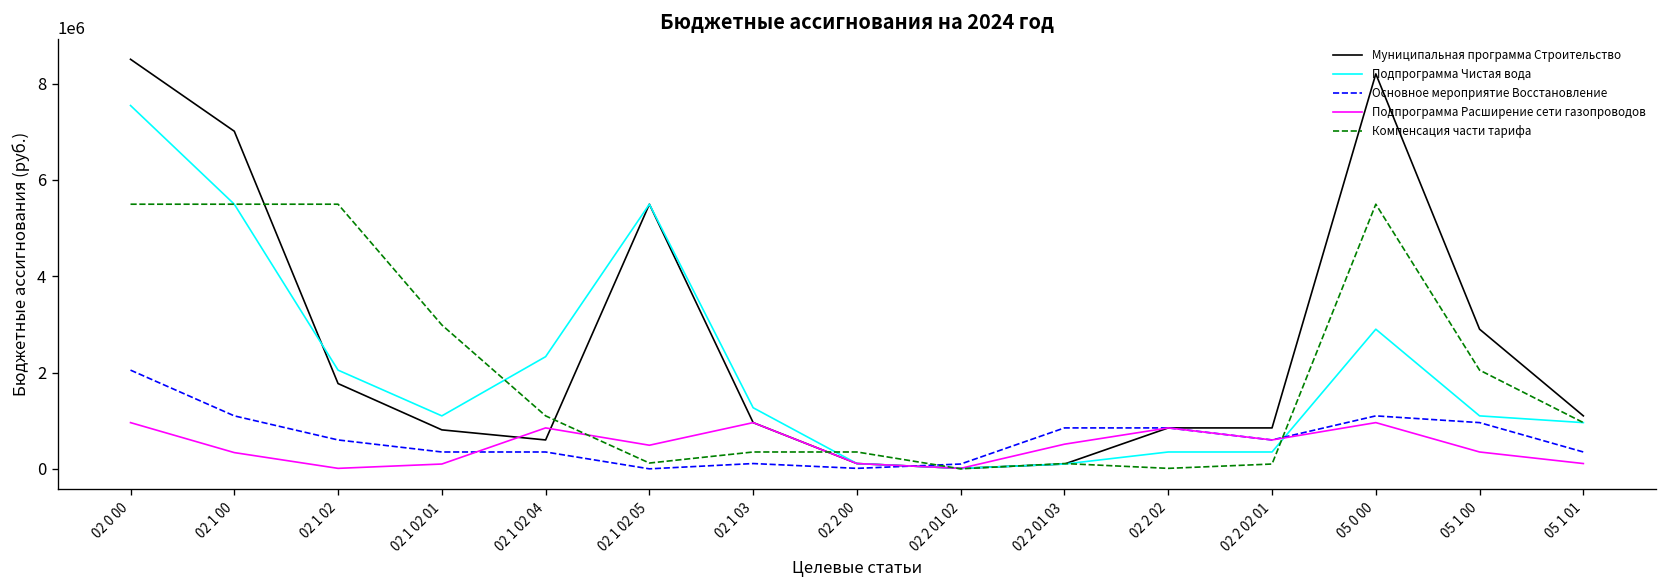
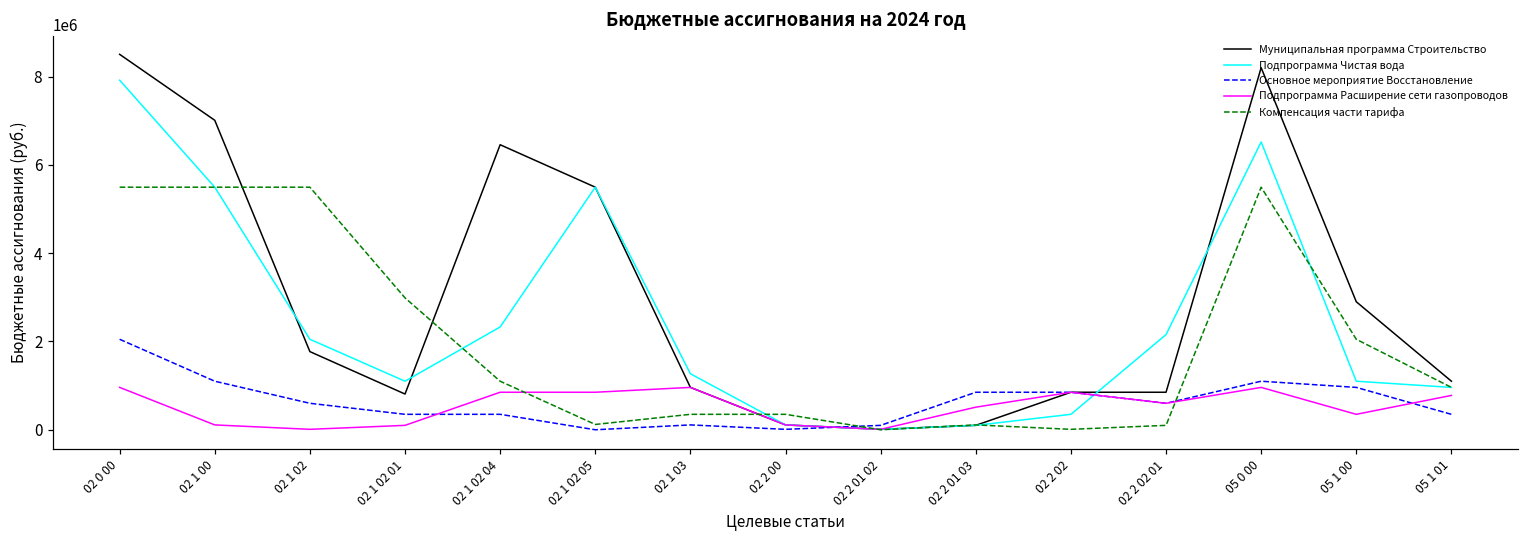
Подпрограмма Чистая вода, 02 0 00: 7500000 -> 7900000
Подпрограмма Расширение сети газопроводов, 02 1 00: 300000 -> 100000
Муниципальная программа Строительство, 02 1 02 04: 600000 -> 6500000
Подпрограмма Расширение сети газопроводов, 02 1 02 05: 500000 -> 900000
Подпрограмма Чистая вода, 02 2 02 01: 400000 -> 2200000
Подпрограмма Чистая вода, 05 0 00: 2900000 -> 6500000
Подпрограмма Расширение сети газопроводов, 05 1 01: 100000 -> 800000
